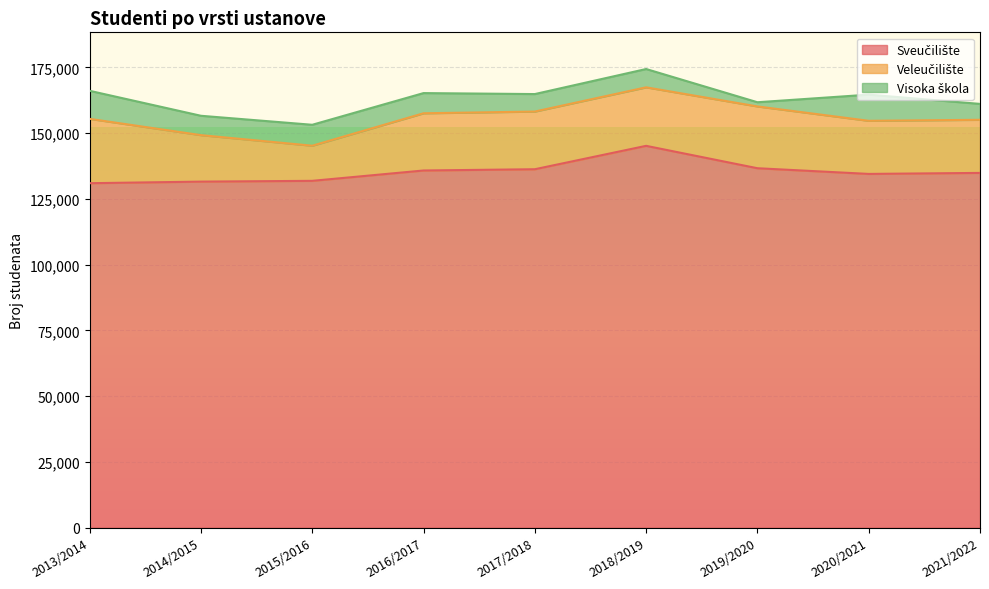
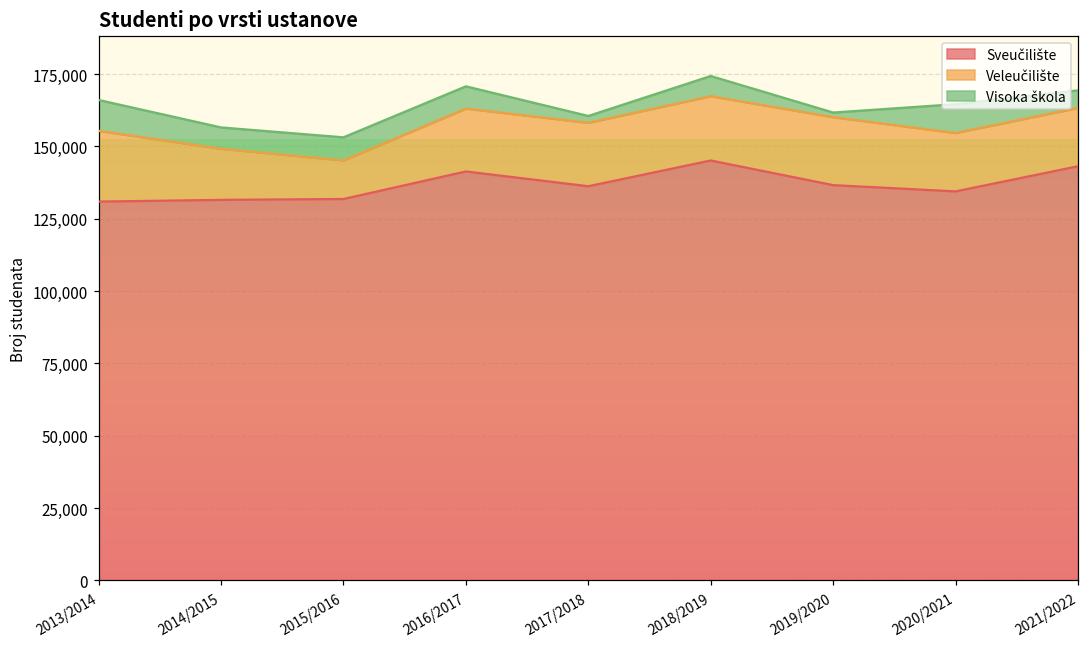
Sveučilište, 2016/2017: 136,000 -> 141,000
Visoka škola, 2017/2018: 7,000 -> 2,000
Sveučilište, 2021/2022: 135,000 -> 143,000
